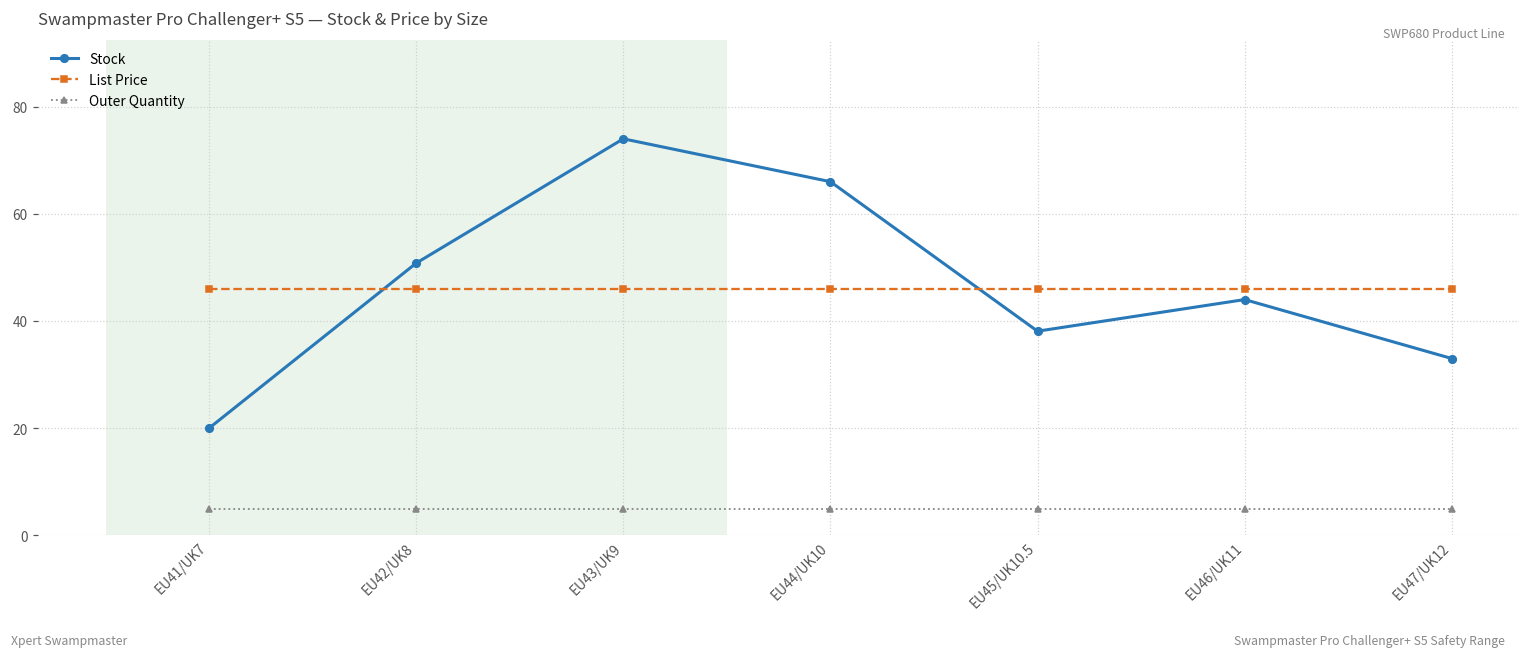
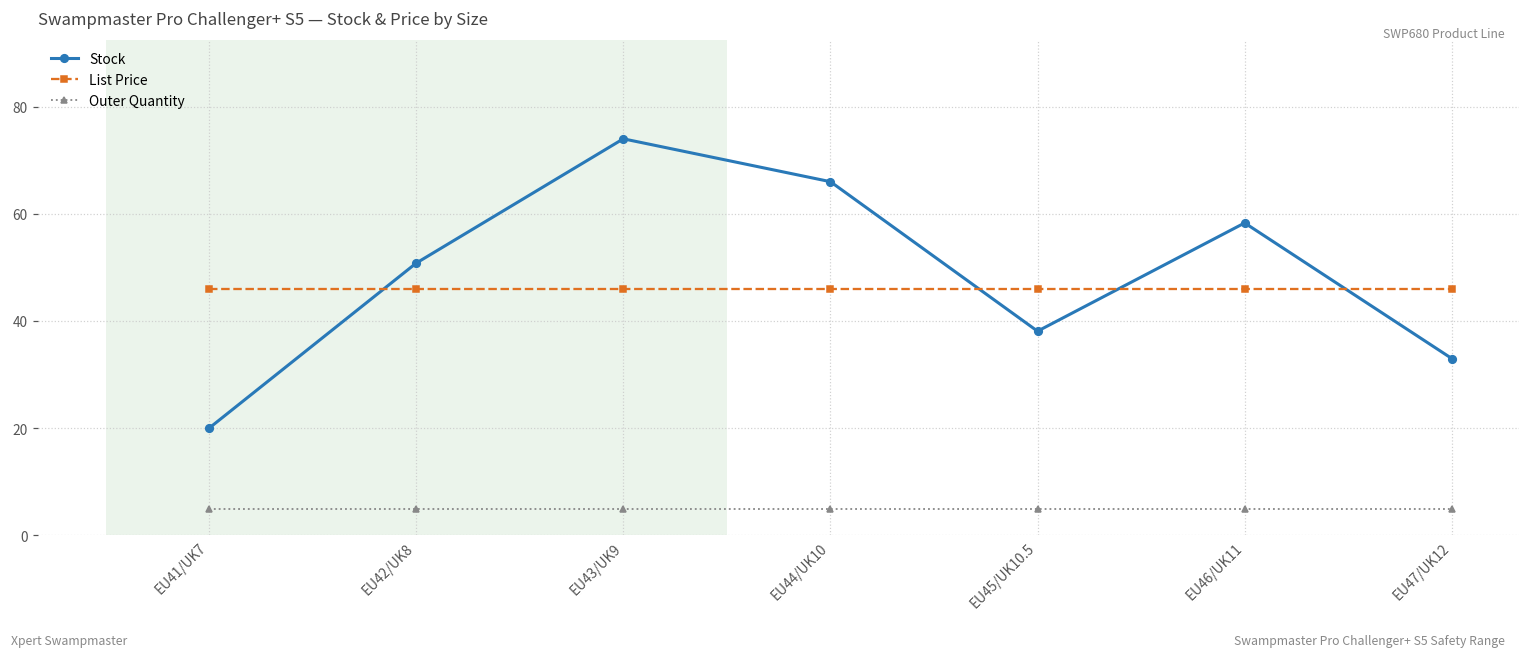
Stock, EU46/UK11: 44 -> 58
